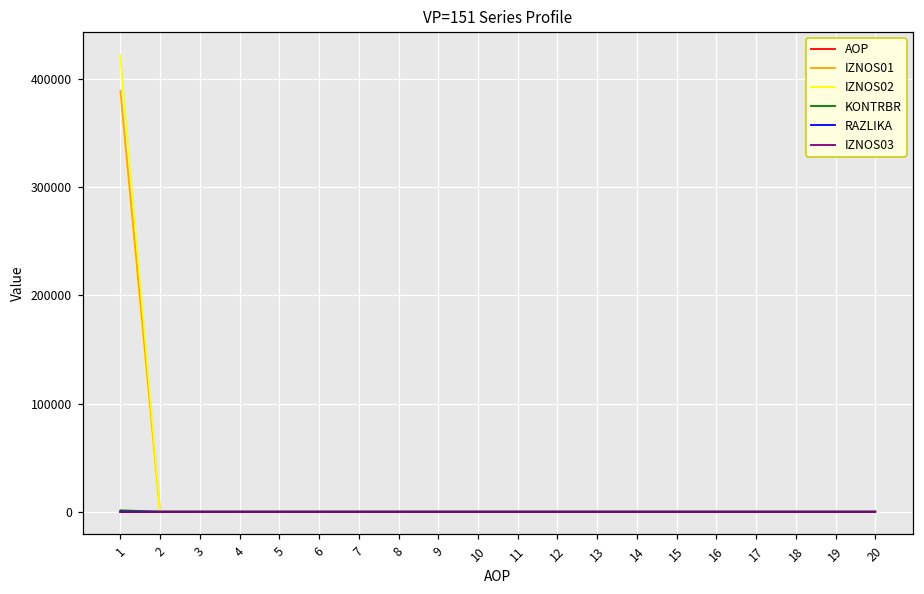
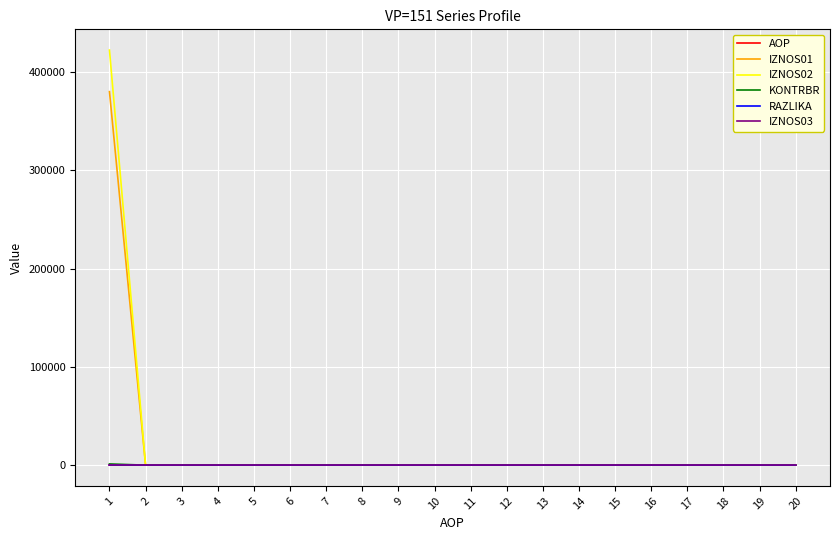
IZNOS01, 1: 390000 -> 380000
